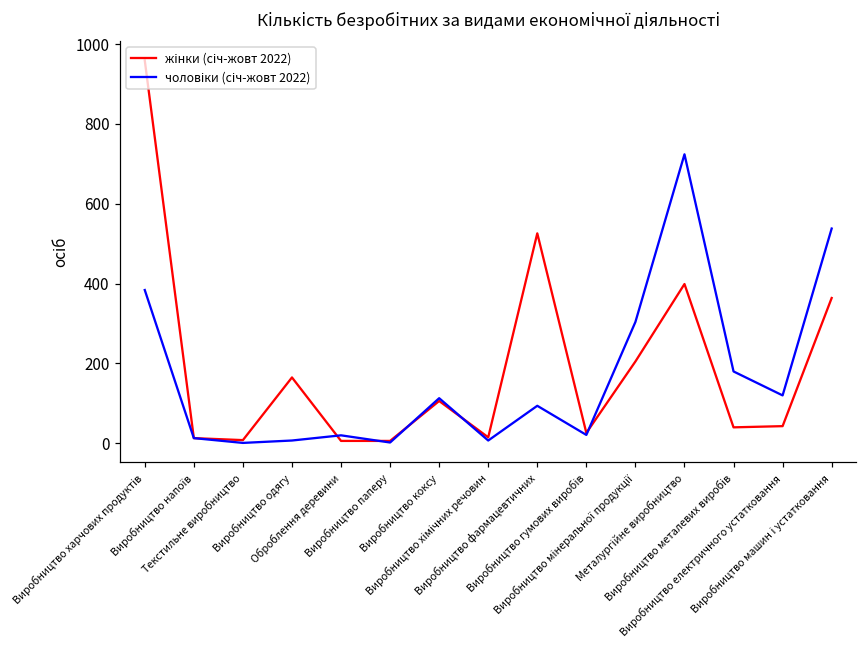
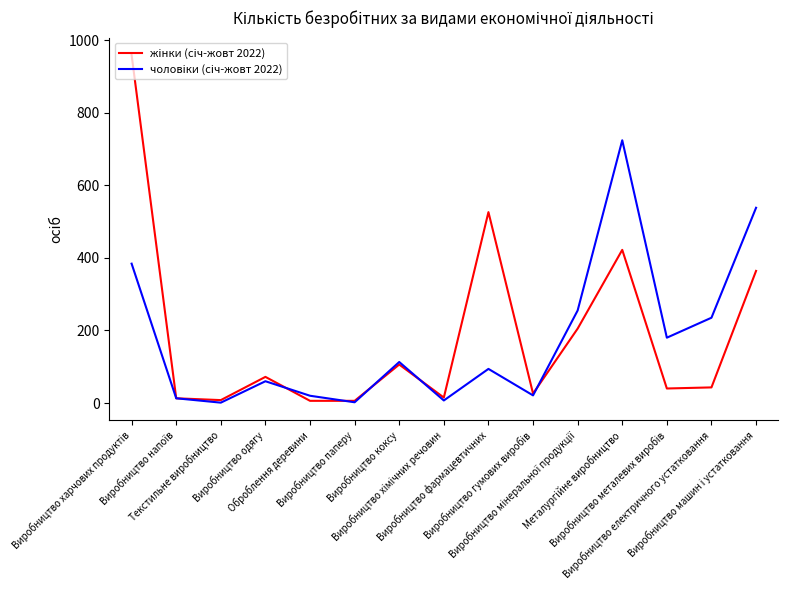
жінки (січ-жовт 2022), Виробництво одягу: 170 -> 70
чоловіки (січ-жовт 2022), Виробництво одягу: 10 -> 60
чоловіки (січ-жовт 2022), Виробництво мінеральної продукції: 300 -> 260
жінки (січ-жовт 2022), Металургійне виробництво: 400 -> 420
чоловіки (січ-жовт 2022), Виробництво електричного устатковання: 120 -> 240
